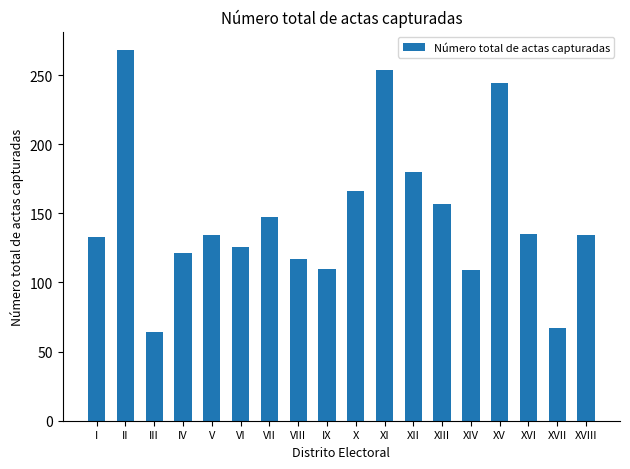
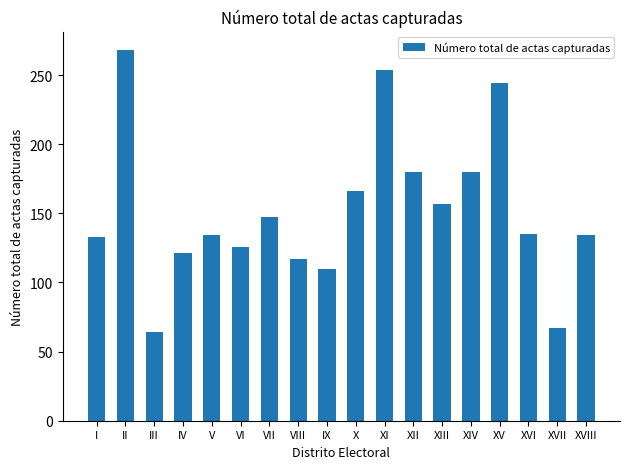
XIV: 109 -> 180
